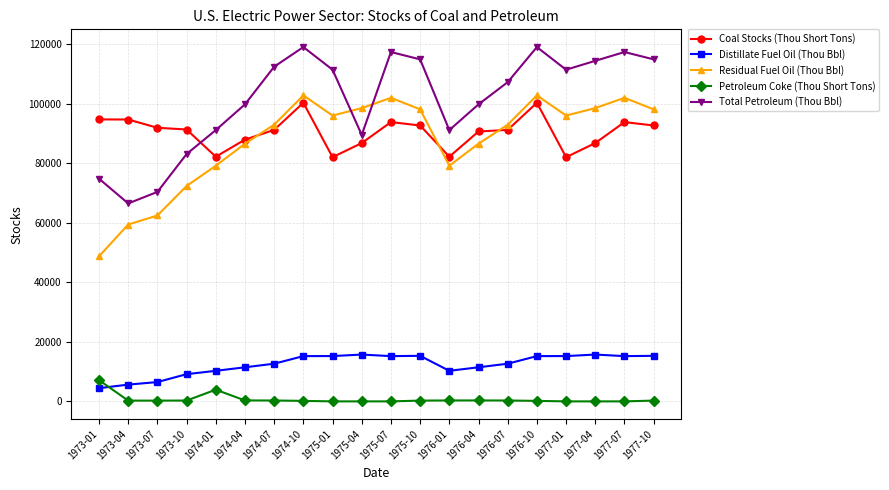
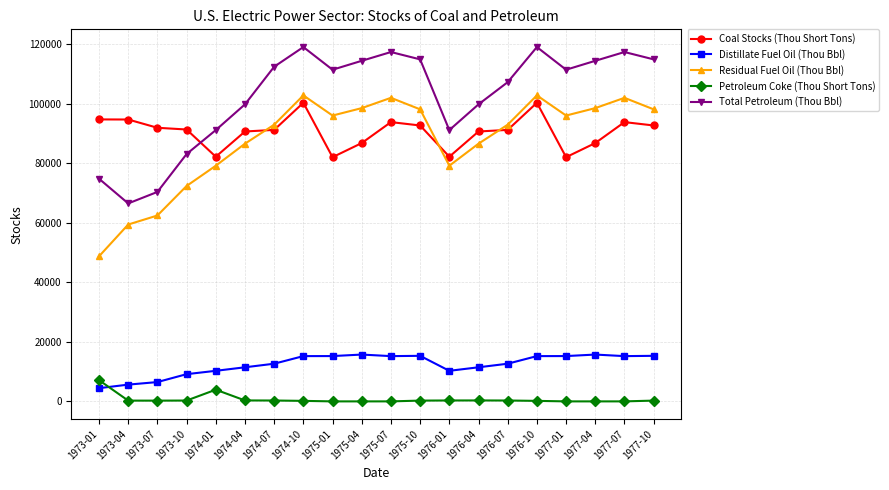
Coal Stocks (Thou Short Tons), 1974-04: 88000 -> 91000
Total Petroleum (Thou Bbl), 1975-04: 90000 -> 114000
